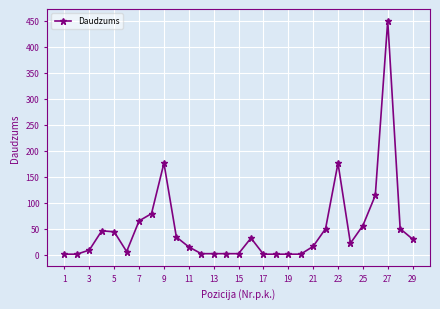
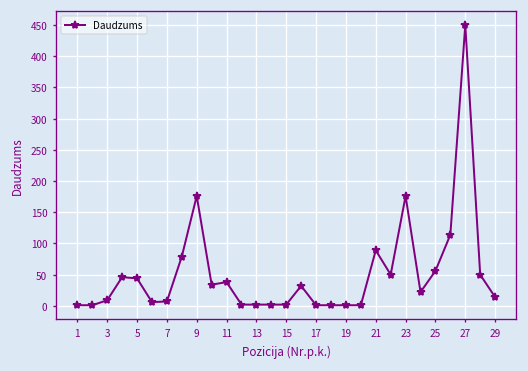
7: 70 -> 10
11: 20 -> 40
21: 20 -> 90
29: 30 -> 10
